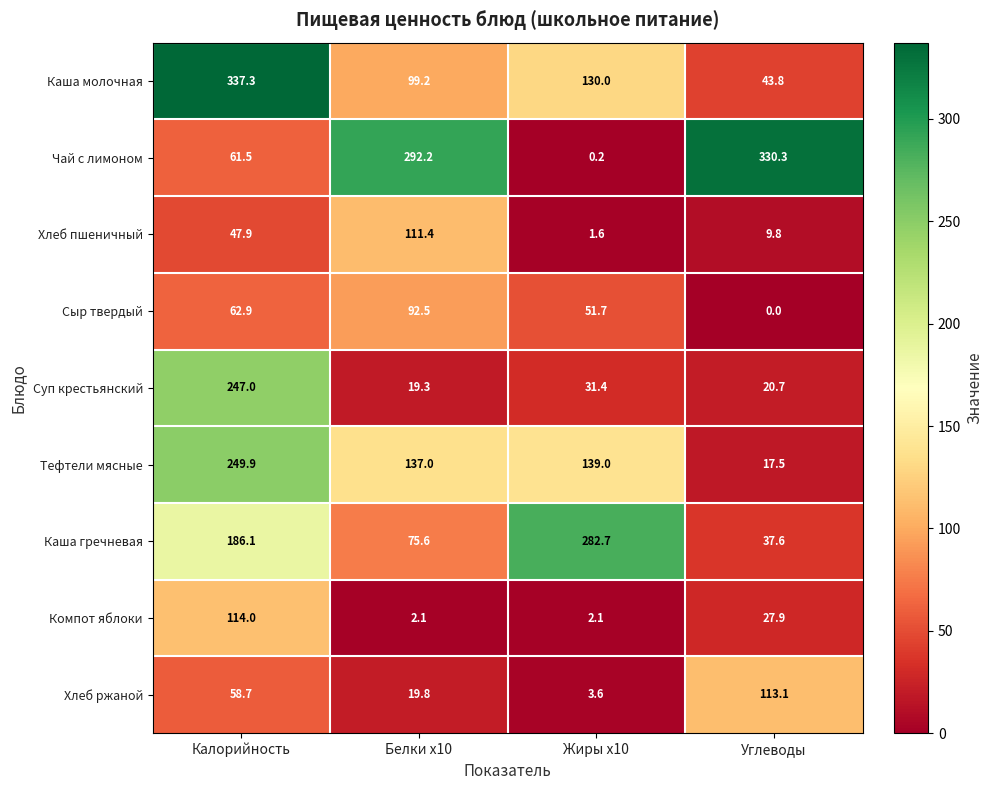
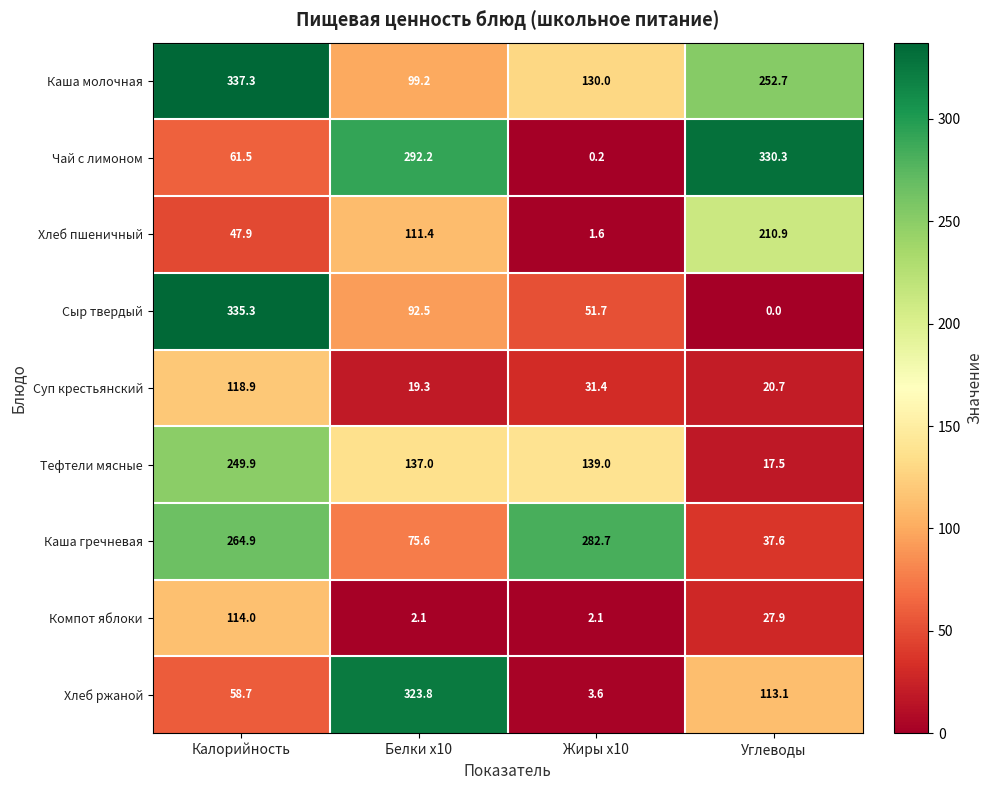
Каша молочная, Углеводы: 43.8 -> 252.7
Хлеб пшеничный, Углеводы: 9.8 -> 210.9
Сыр твердый, Калорийность: 62.9 -> 335.3
Суп крестьянский, Калорийность: 247.0 -> 118.9
Каша гречневая, Калорийность: 186.1 -> 264.9
Хлеб ржаной, Белки x10: 19.8 -> 323.8
